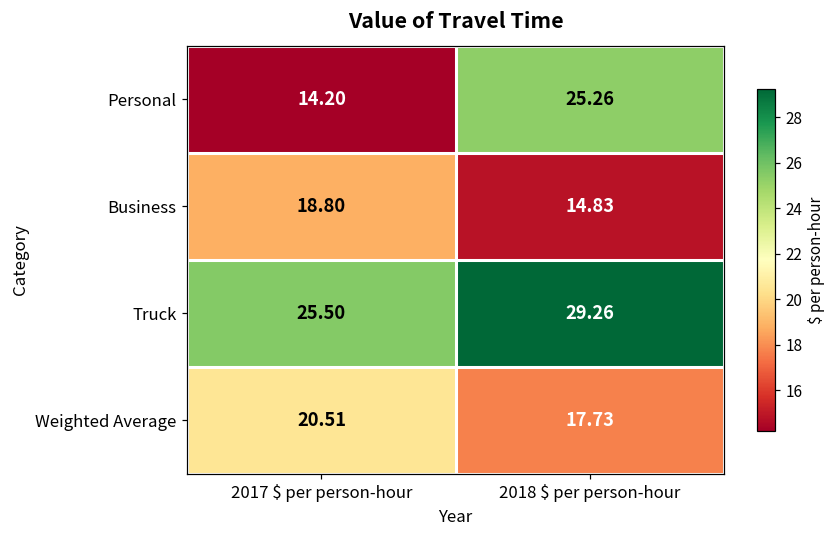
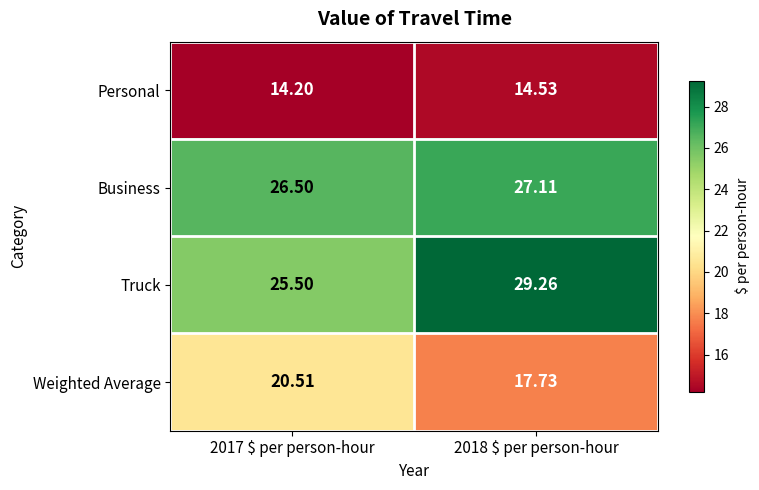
Personal, 2018 $ per person-hour: 25.26 -> 14.53
Business, 2017 $ per person-hour: 18.80 -> 26.50
Business, 2018 $ per person-hour: 14.83 -> 27.11
